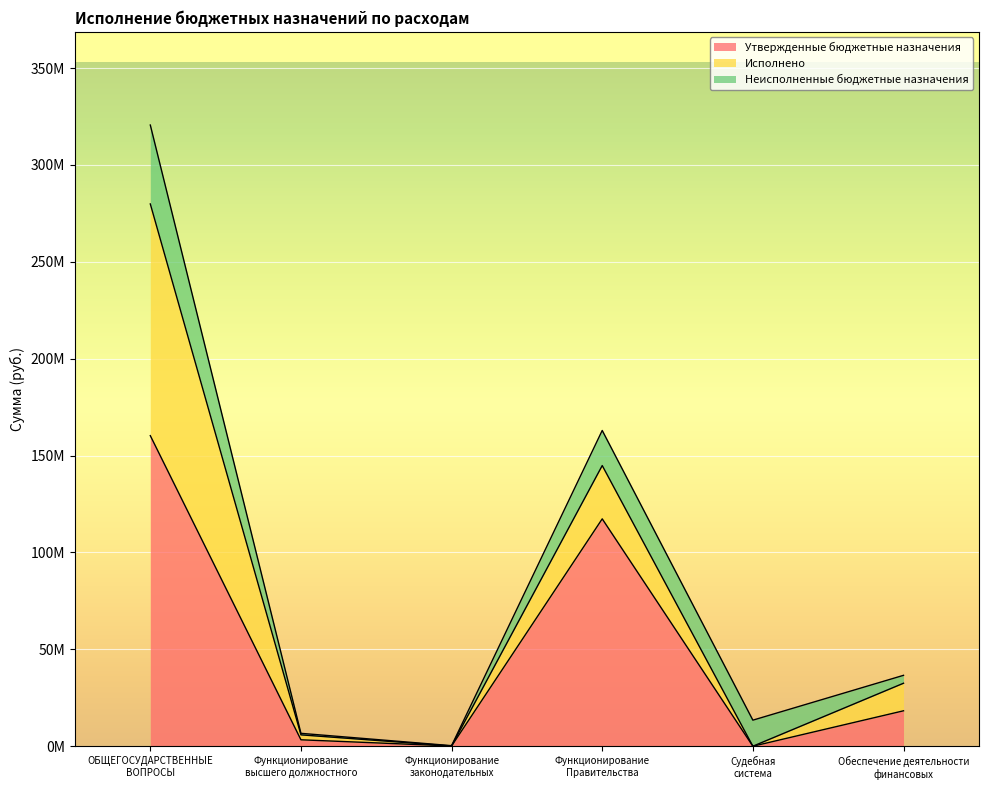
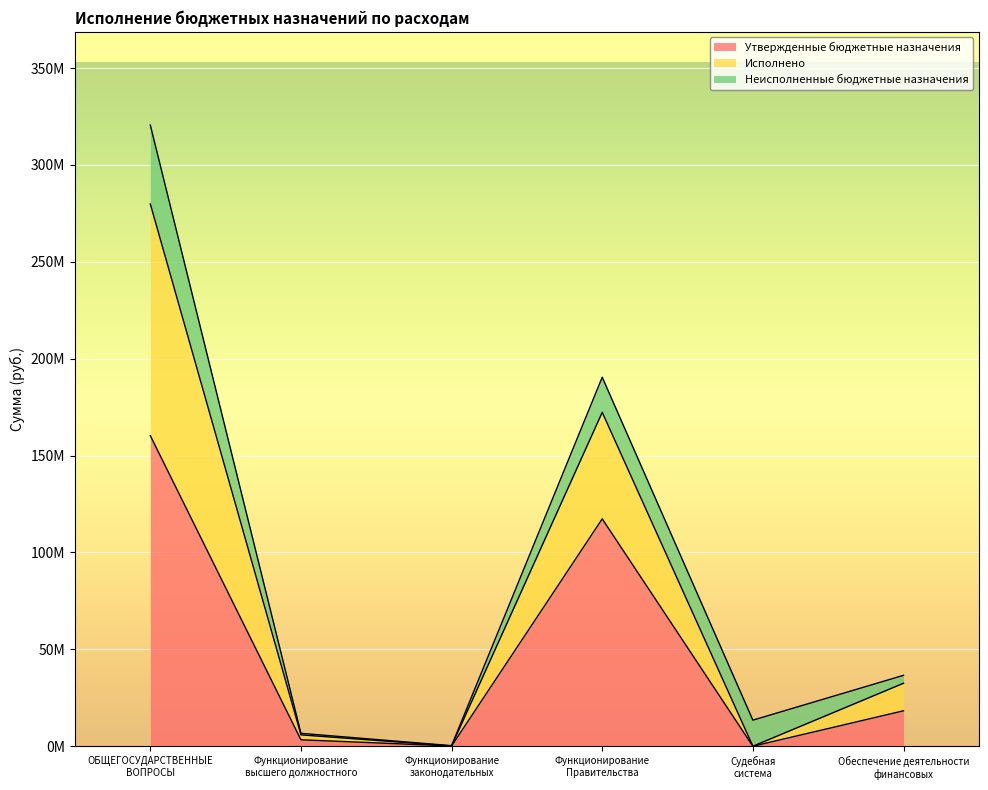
Исполнено, Функционирование Правительства: 28000000 -> 55000000
